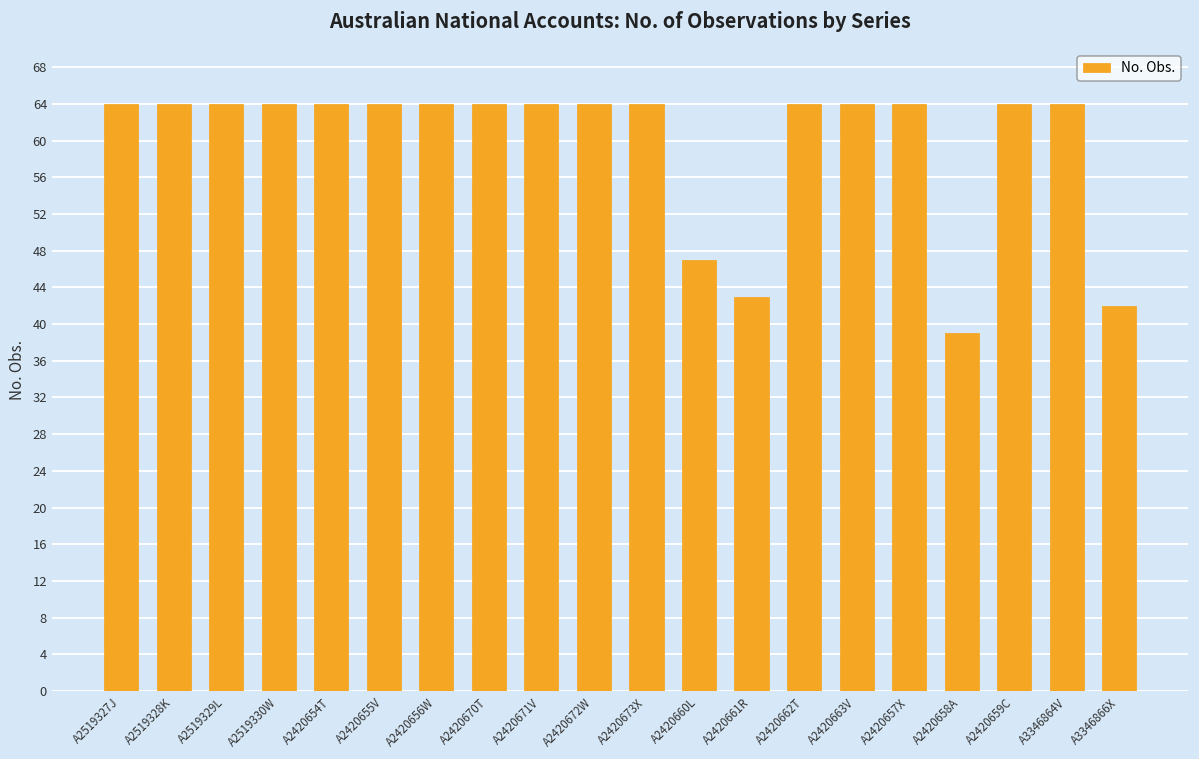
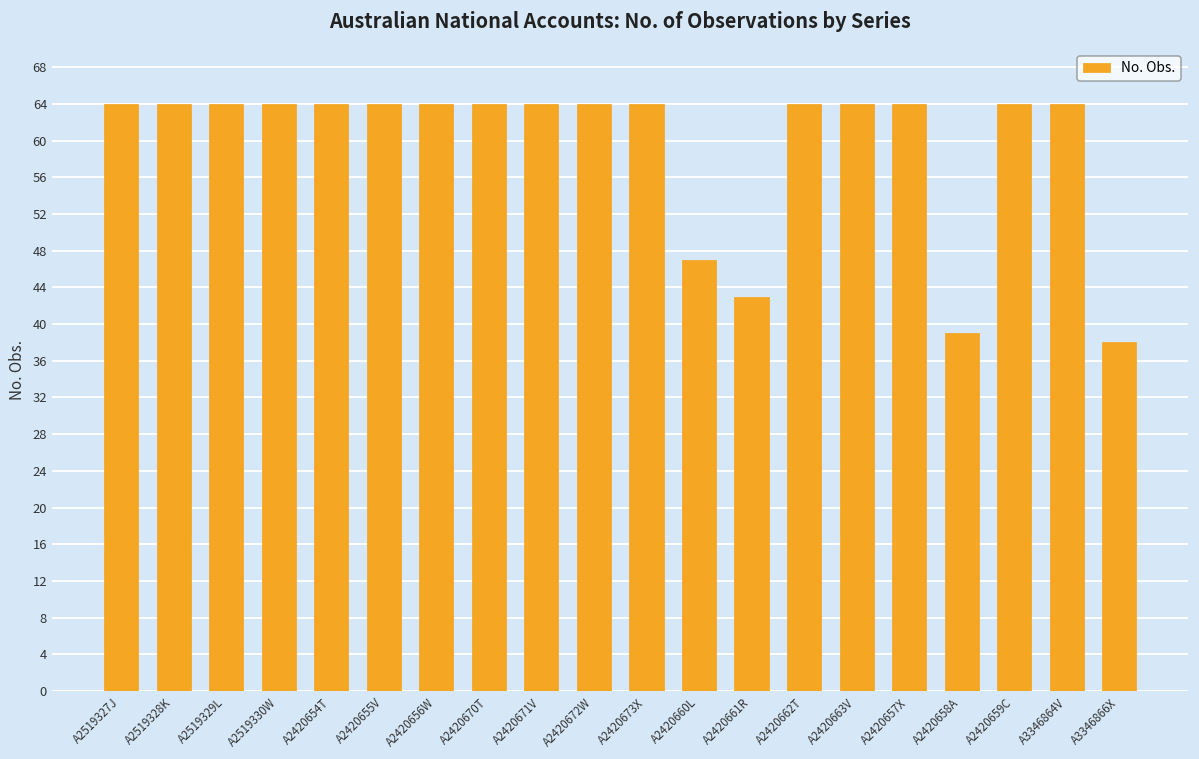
A3346866X: 42 -> 38
